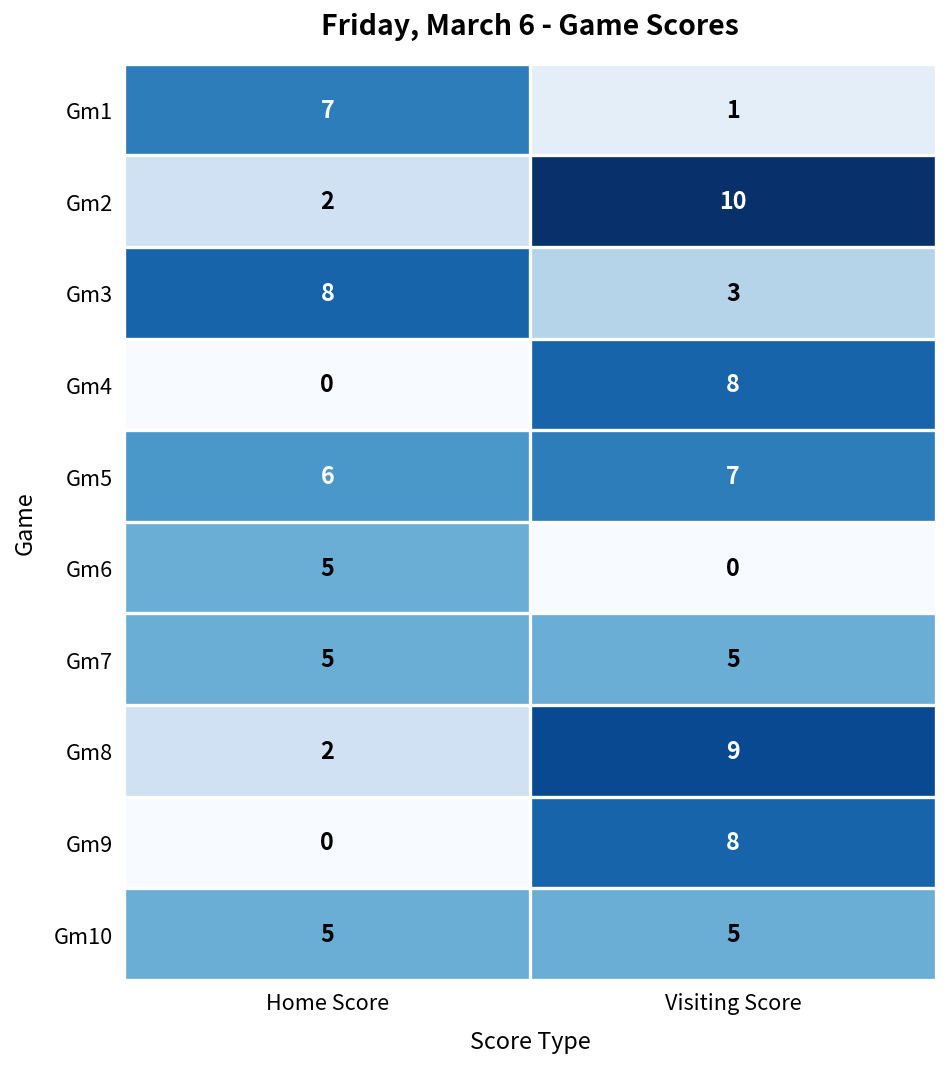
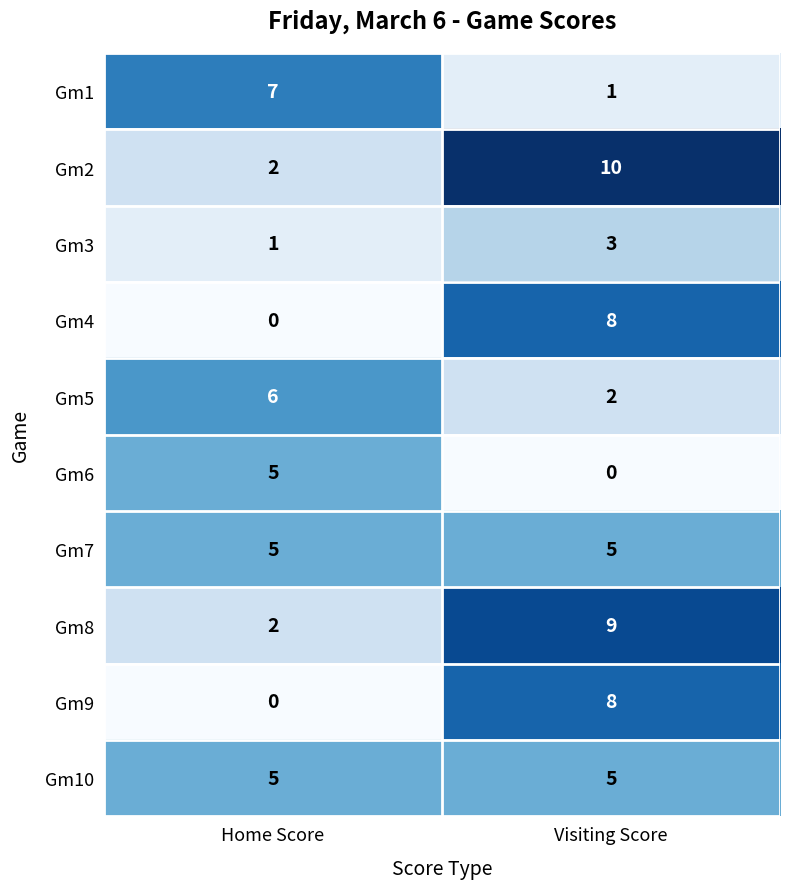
Gm3, Home Score: 8 -> 1
Gm5, Visiting Score: 7 -> 2
